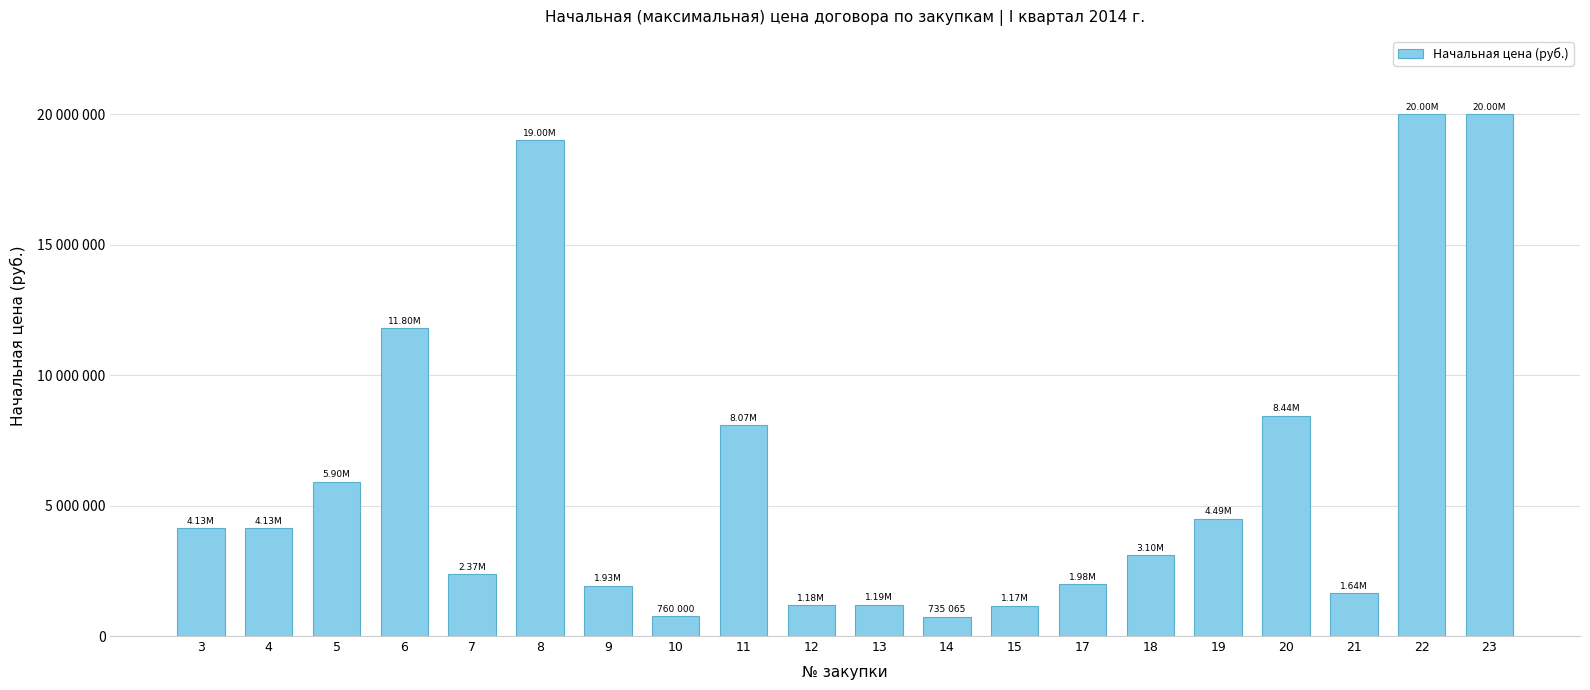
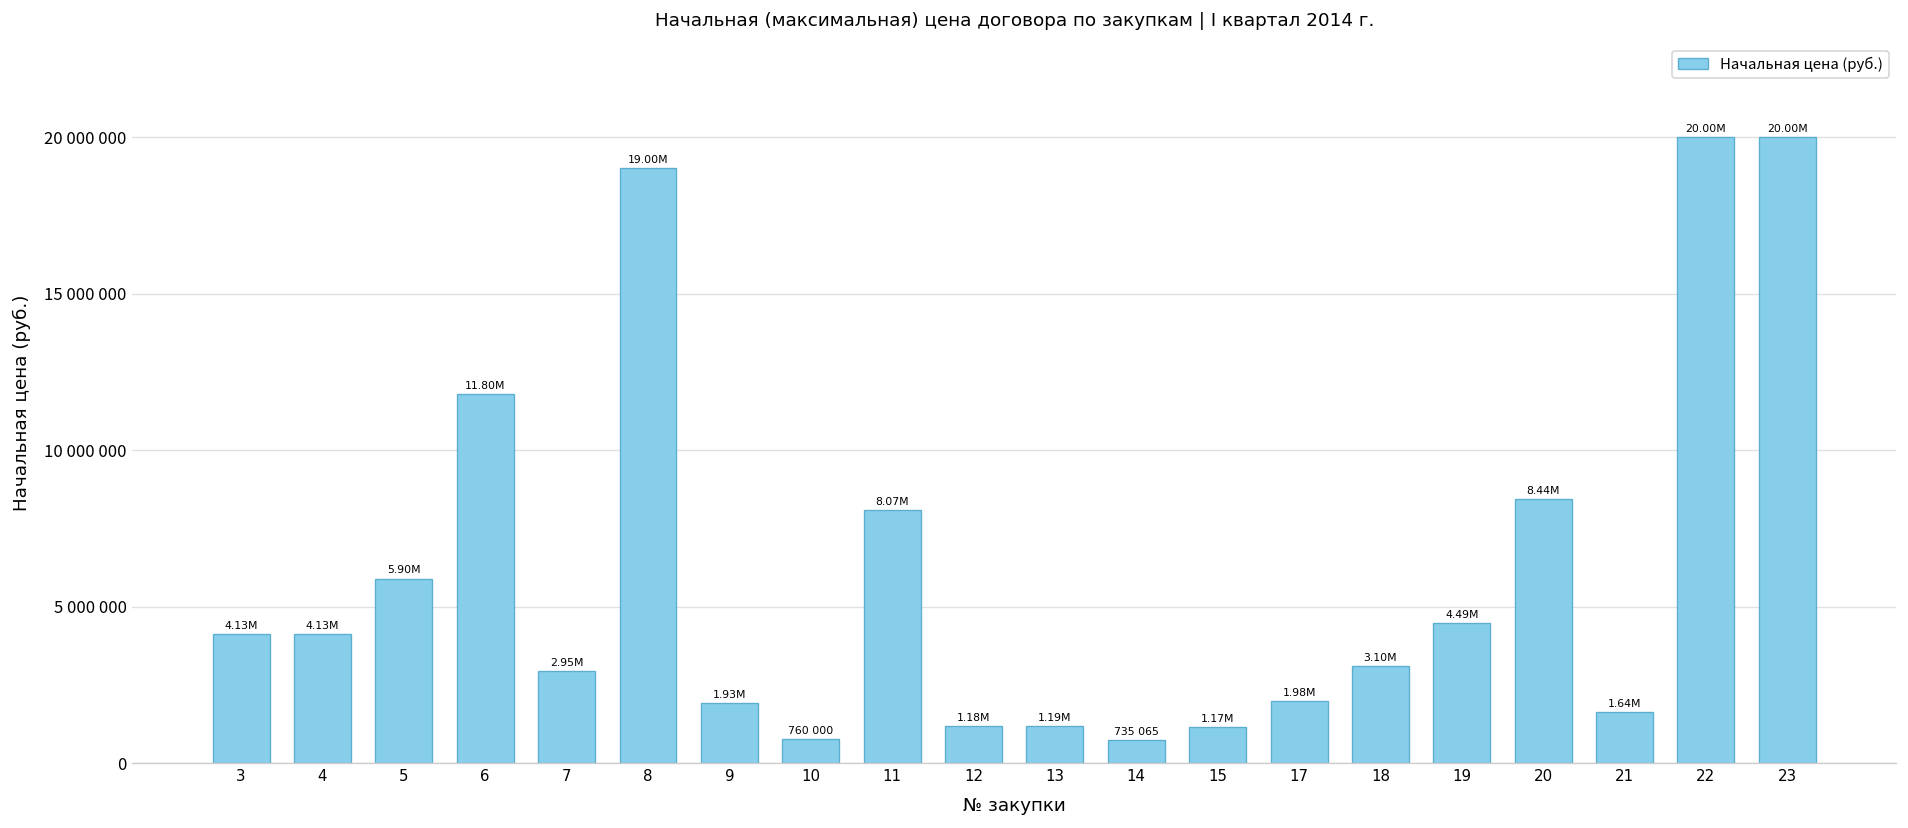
7: 2.37M -> 2.95M
